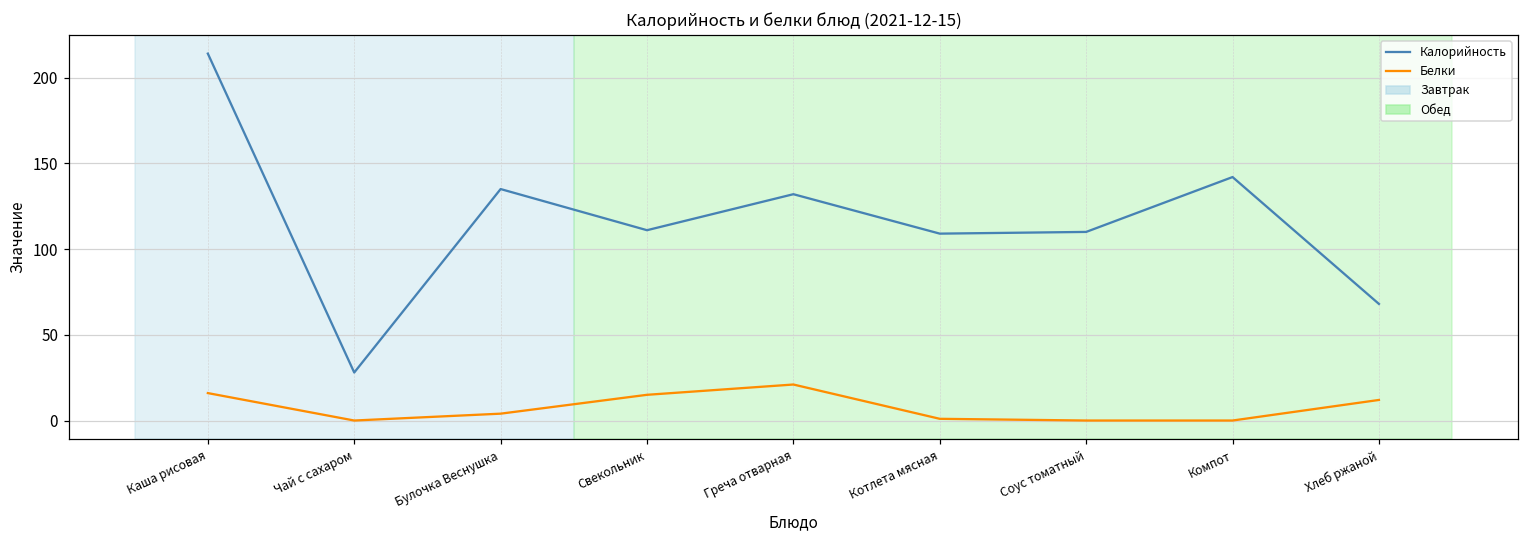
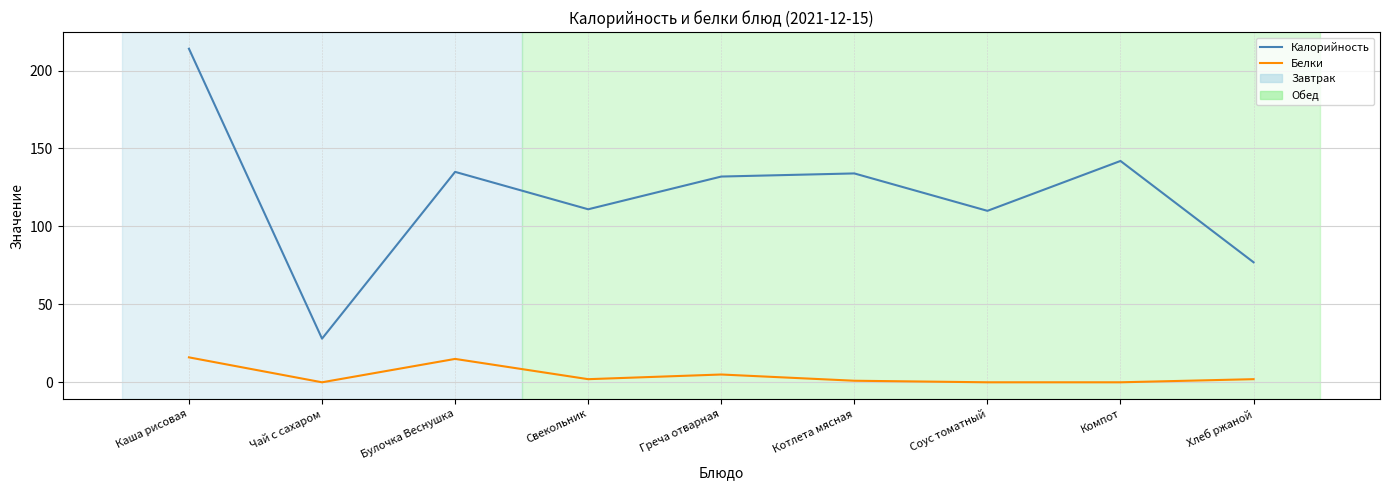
Белки, Булочка Веснушка: 4 -> 15
Белки, Свекольник: 15 -> 2
Белки, Греча отварная: 21 -> 5
Калорийность, Котлета мясная: 109 -> 134
Калорийность, Хлеб ржаной: 68 -> 77
Белки, Хлеб ржаной: 12 -> 2
